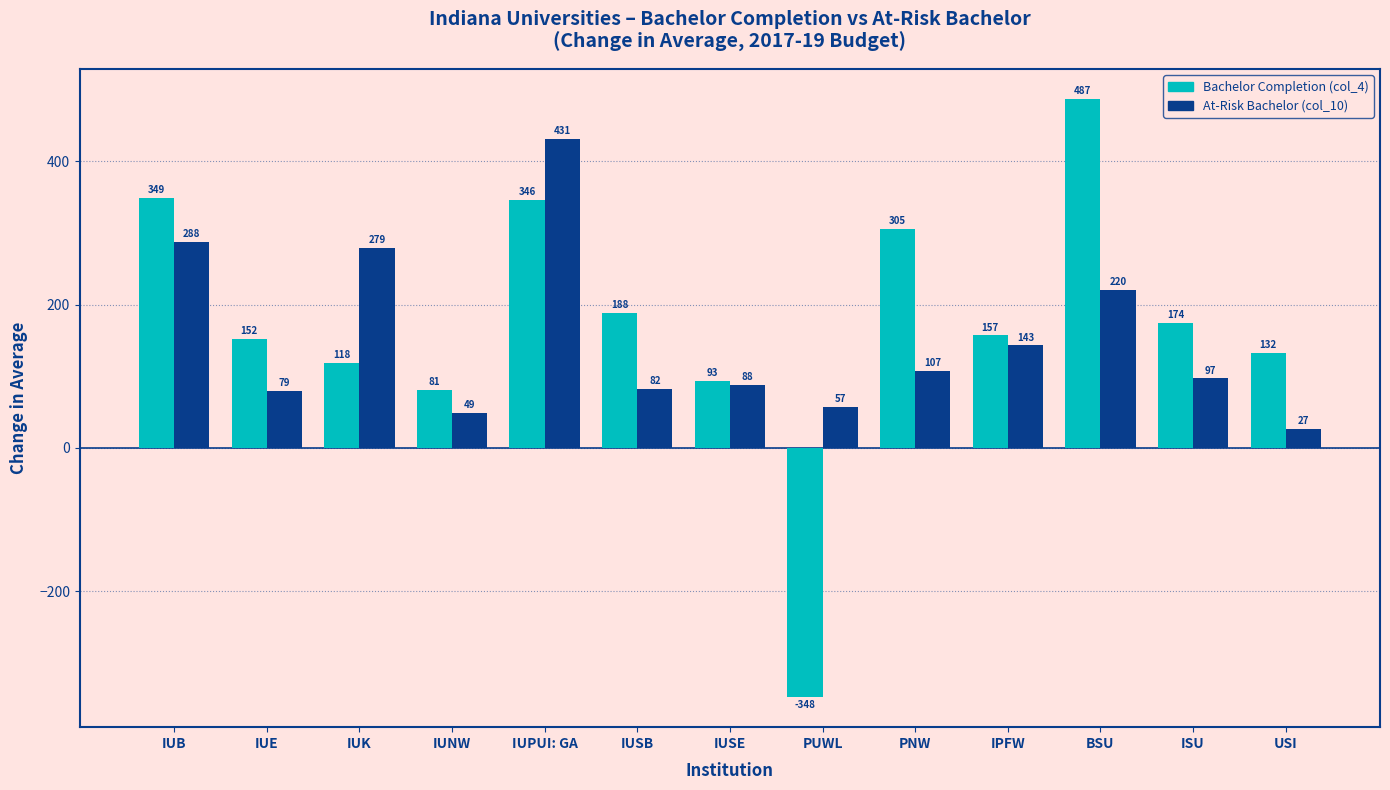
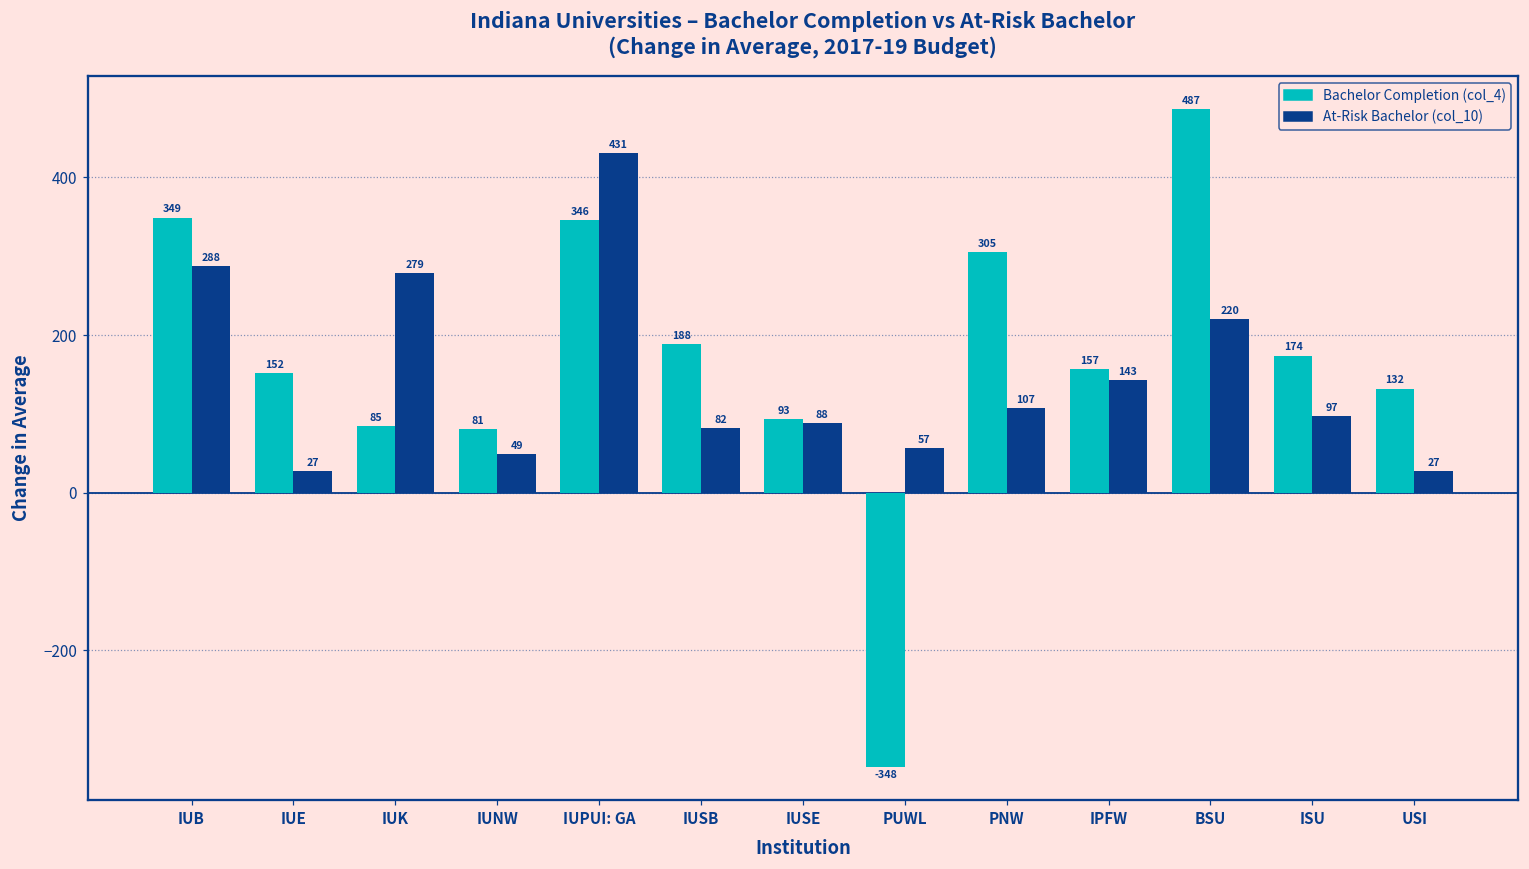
At-Risk Bachelor (col_10), IUE: 79 -> 27
Bachelor Completion (col_4), IUK: 118 -> 85
